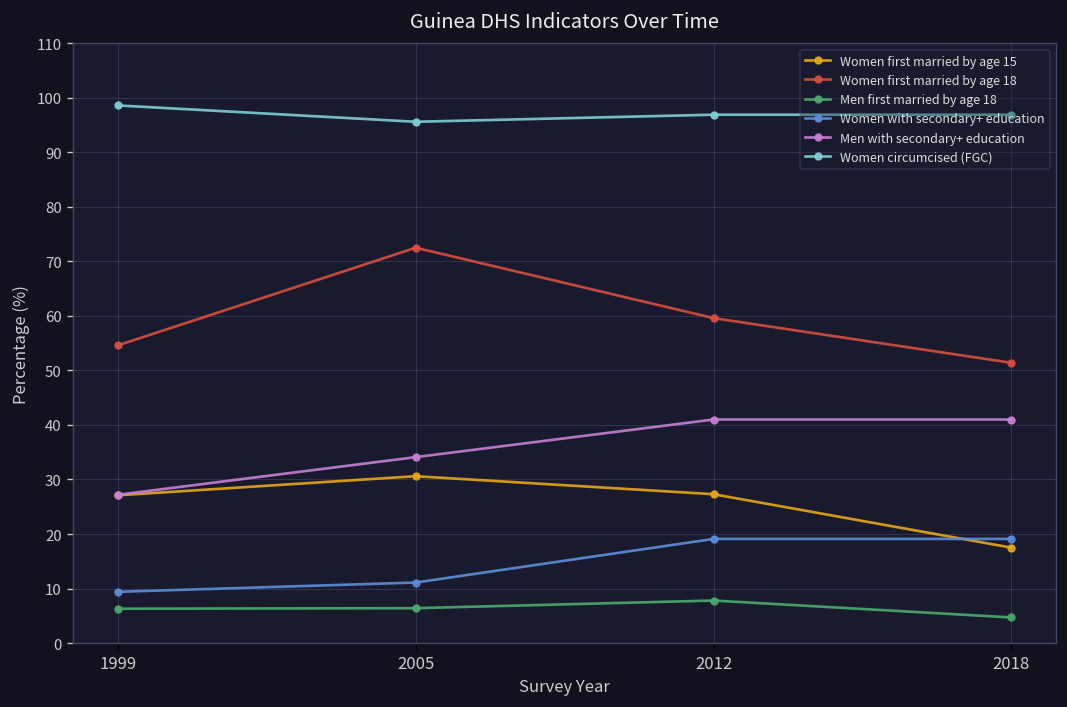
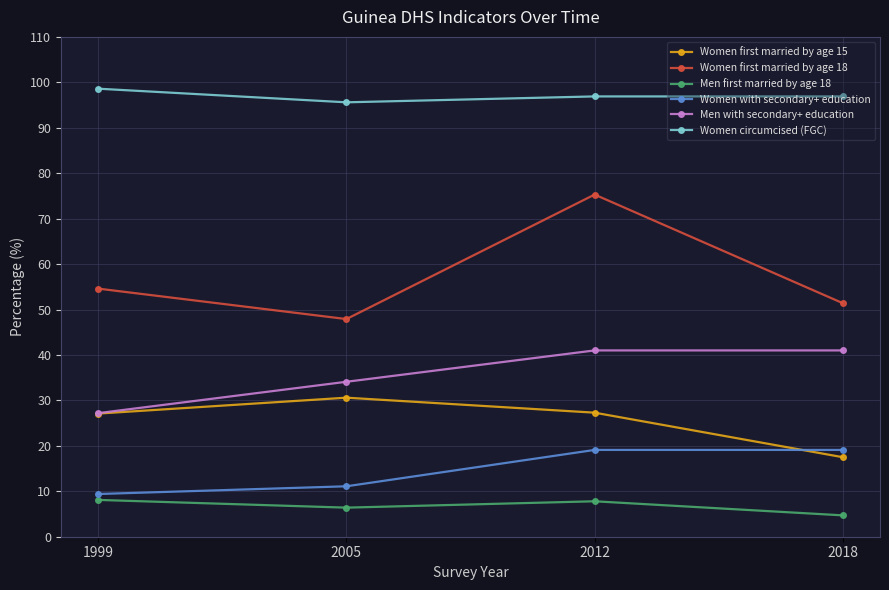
Men first married by age 18, 1999: 6 -> 8
Women first married by age 18, 2005: 73 -> 48
Women first married by age 18, 2012: 60 -> 75
